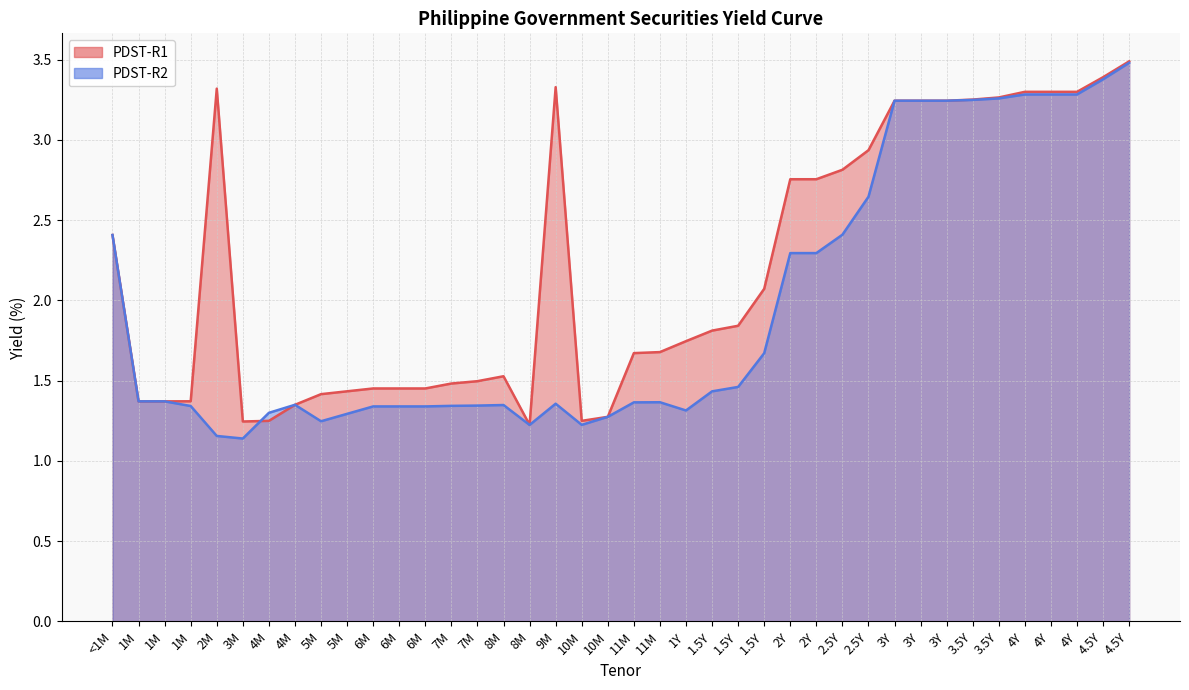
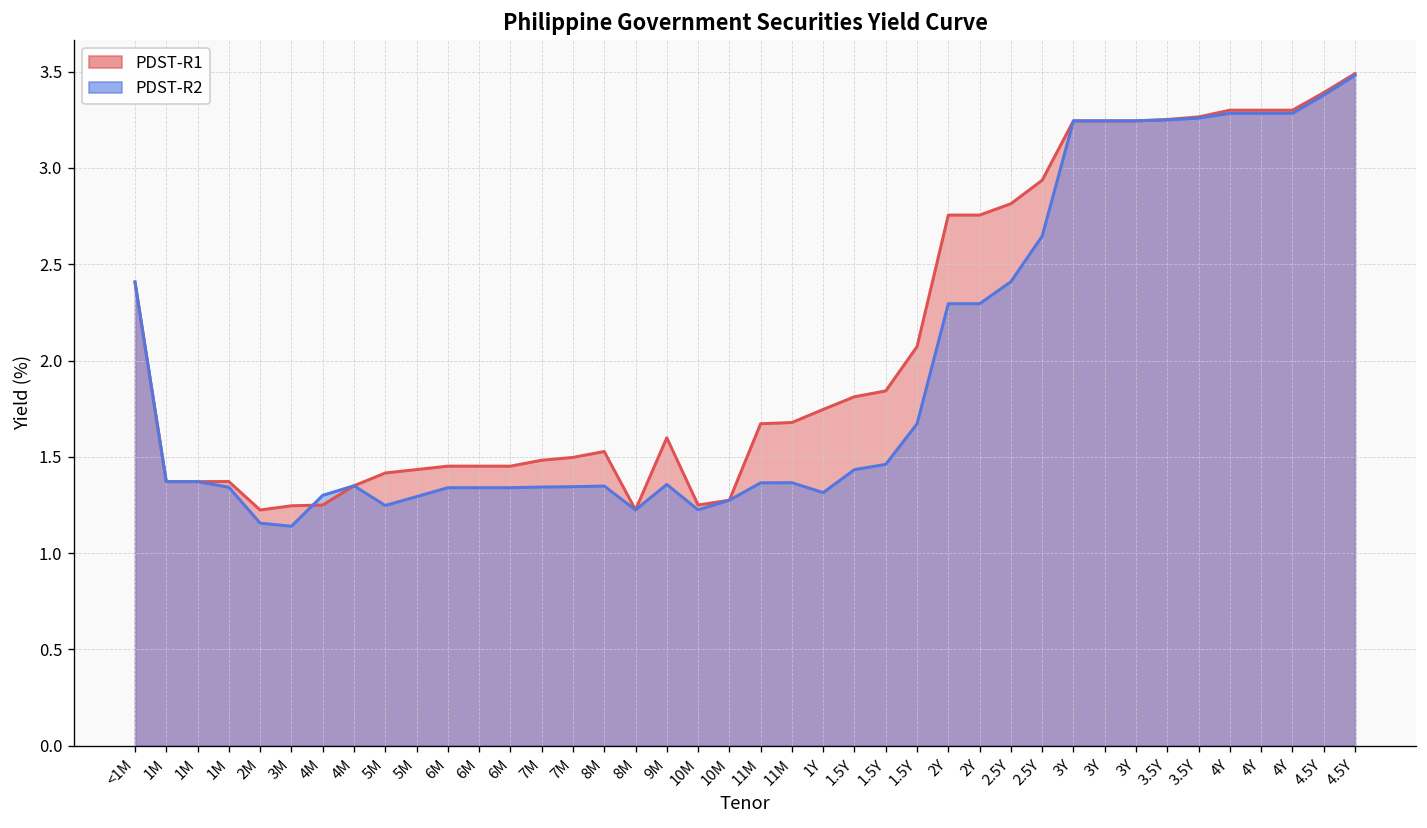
PDST-R1, 2M: 3.32 -> 1.22
PDST-R1, 9M: 3.33 -> 1.60
